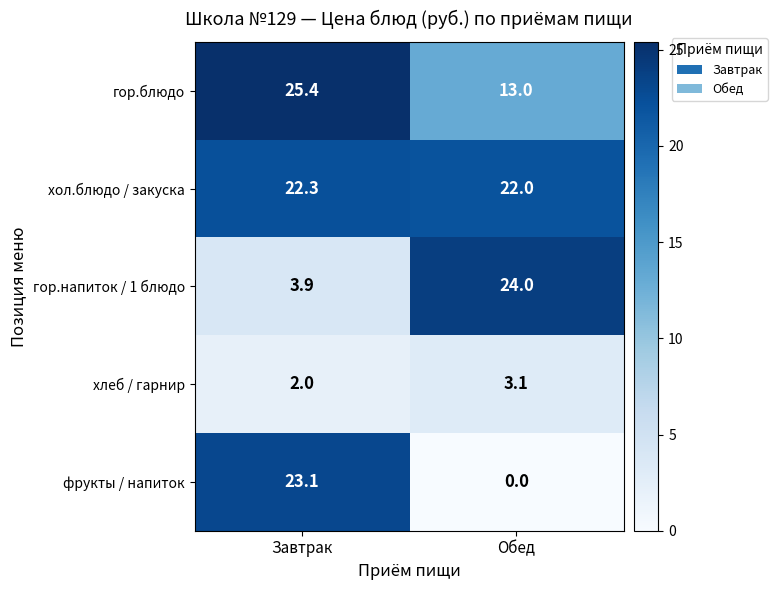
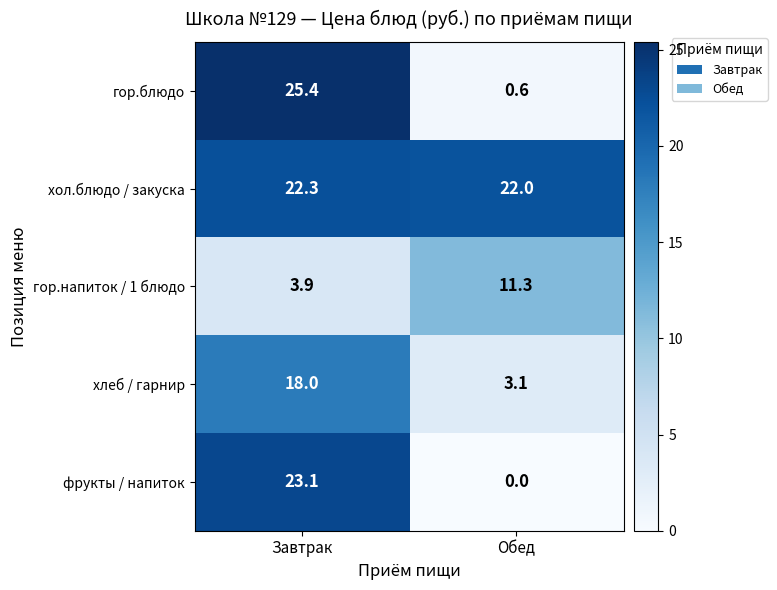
гор.блюдо, Обед: 13.0 -> 0.6
гор.напиток / 1 блюдо, Обед: 24.0 -> 11.3
хлеб / гарнир, Завтрак: 2.0 -> 18.0
